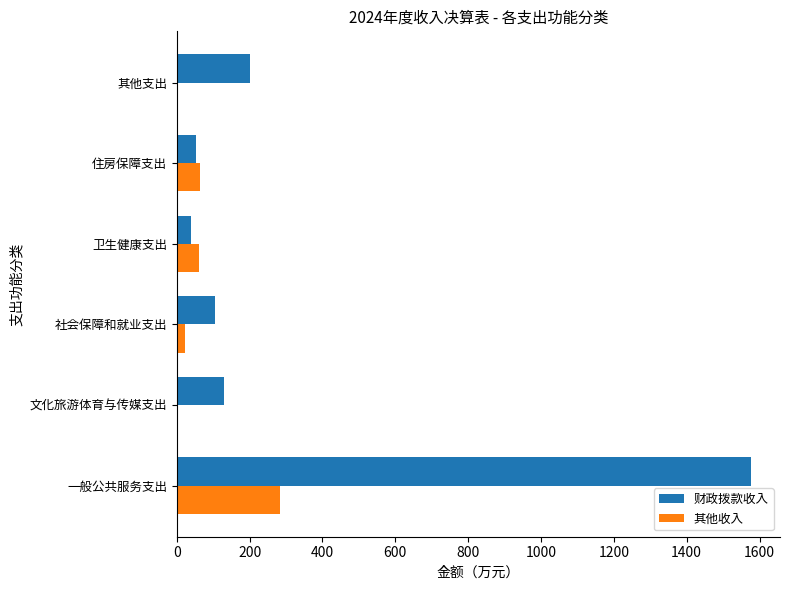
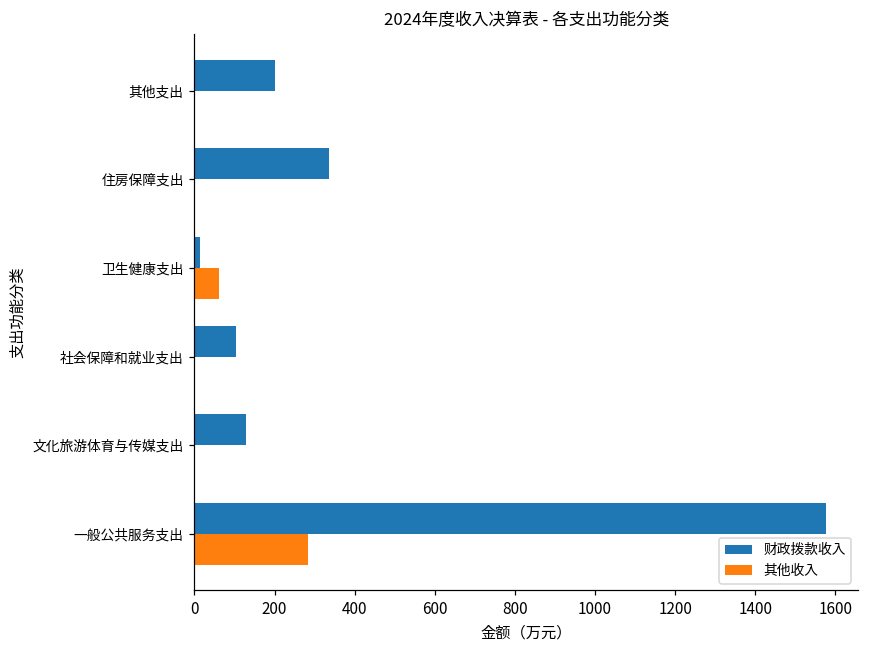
财政拨款收入, 住房保障支出: 50 -> 340
其他收入, 住房保障支出: 60 -> 0
财政拨款收入, 卫生健康支出: 40 -> 10
其他收入, 社会保障和就业支出: 20 -> 0
